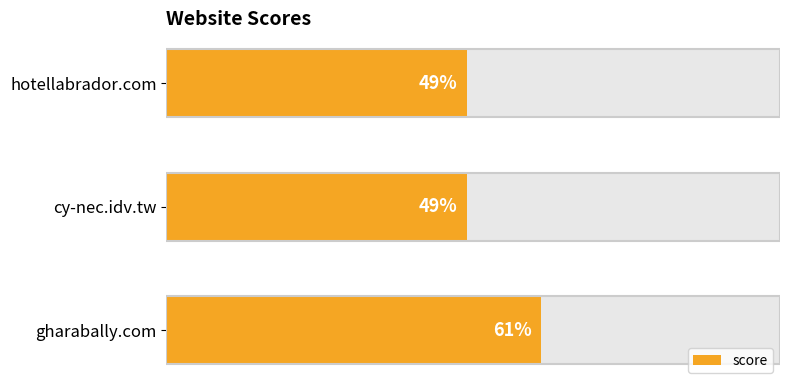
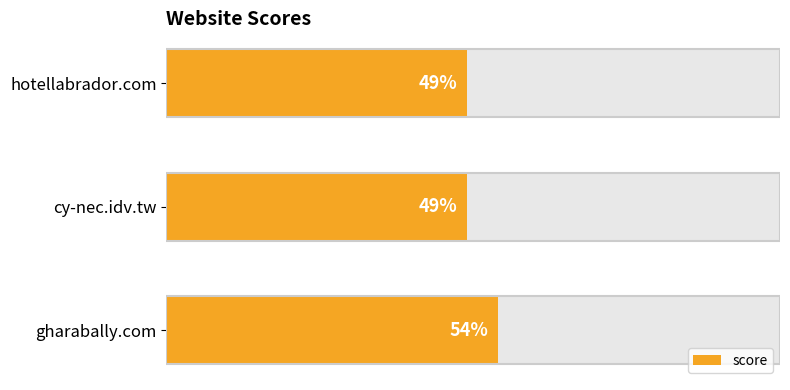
score, gharabally.com: 61% -> 54%
